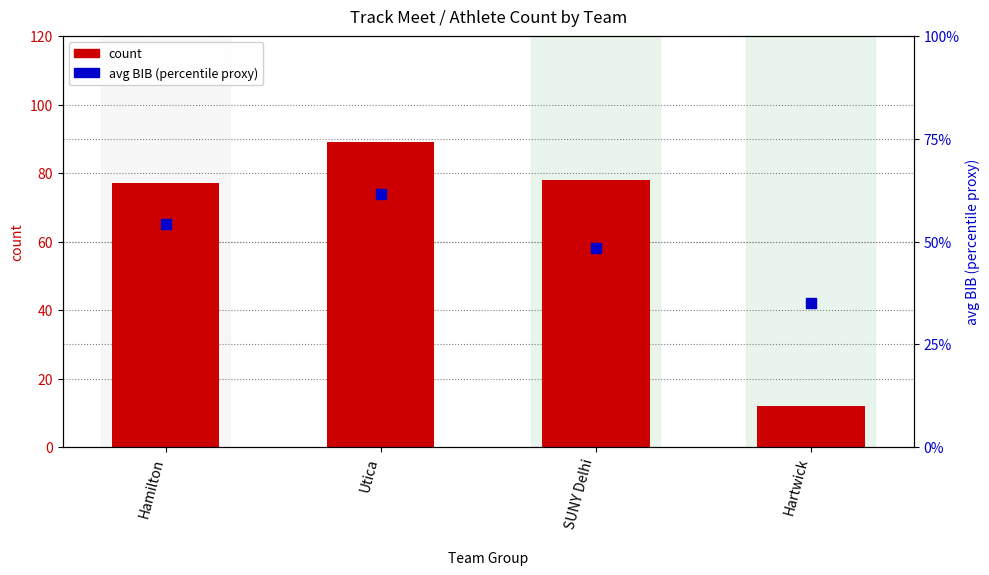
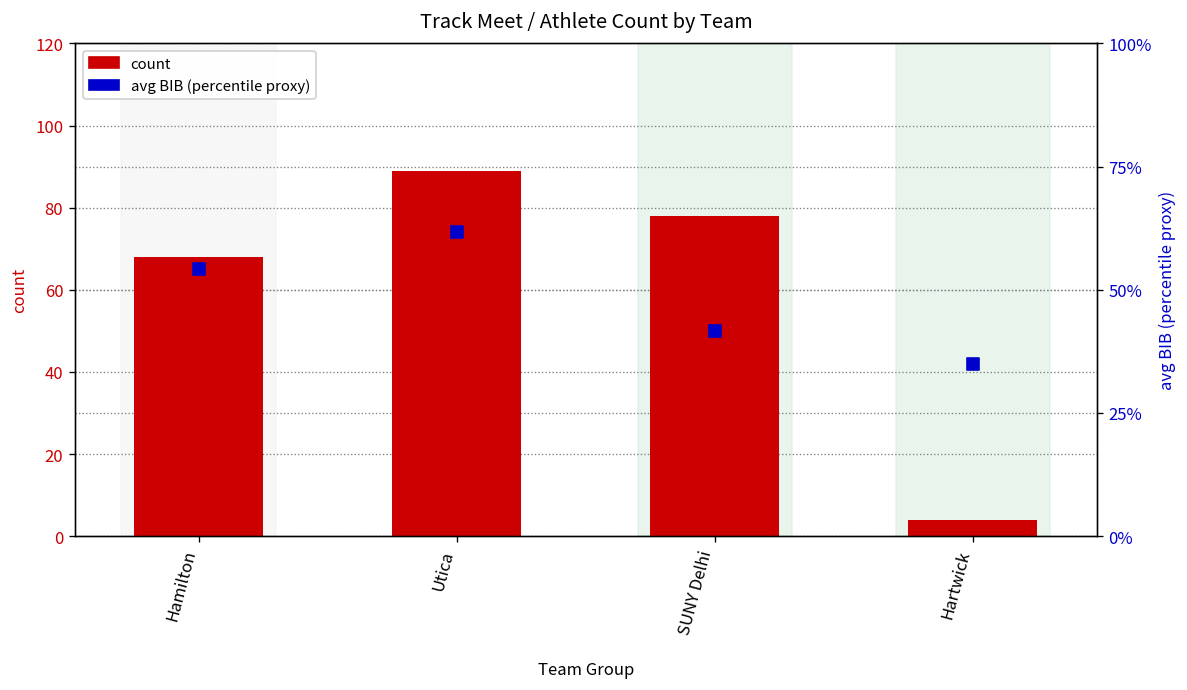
count, Hamilton: 77 -> 68
count, Hartwick: 12 -> 4
avg BIB (percentile proxy), SUNY Delhi: 48% -> 42%
